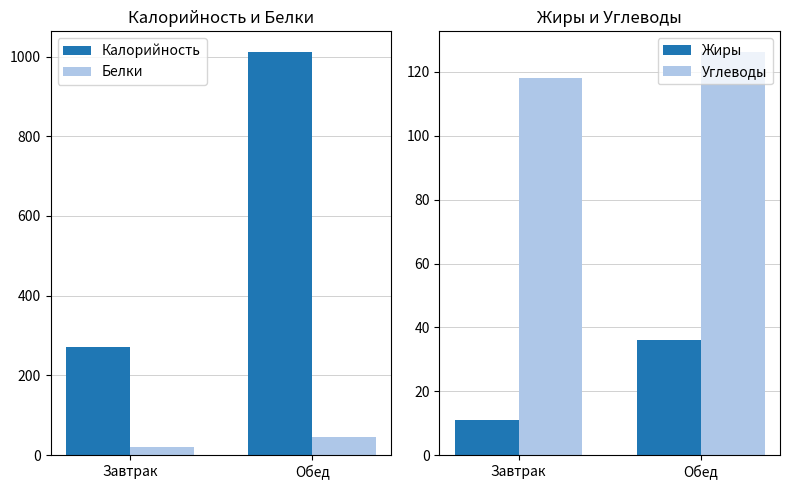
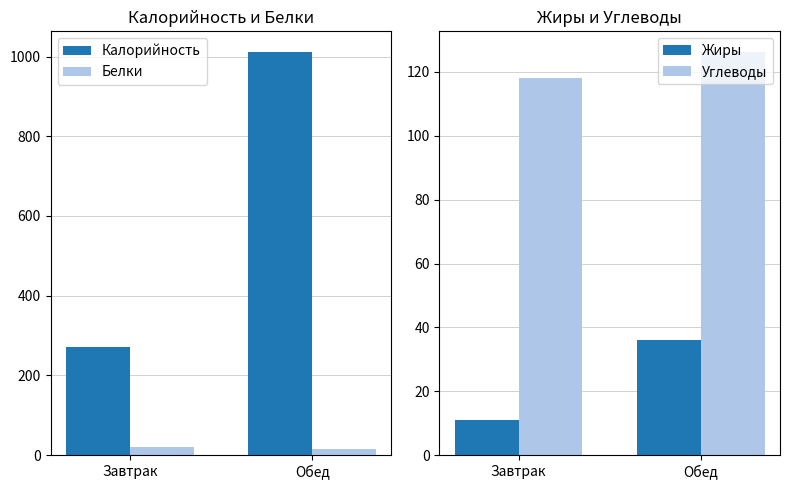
Калорийность и Белки, Белки, Обед: 50 -> 20
